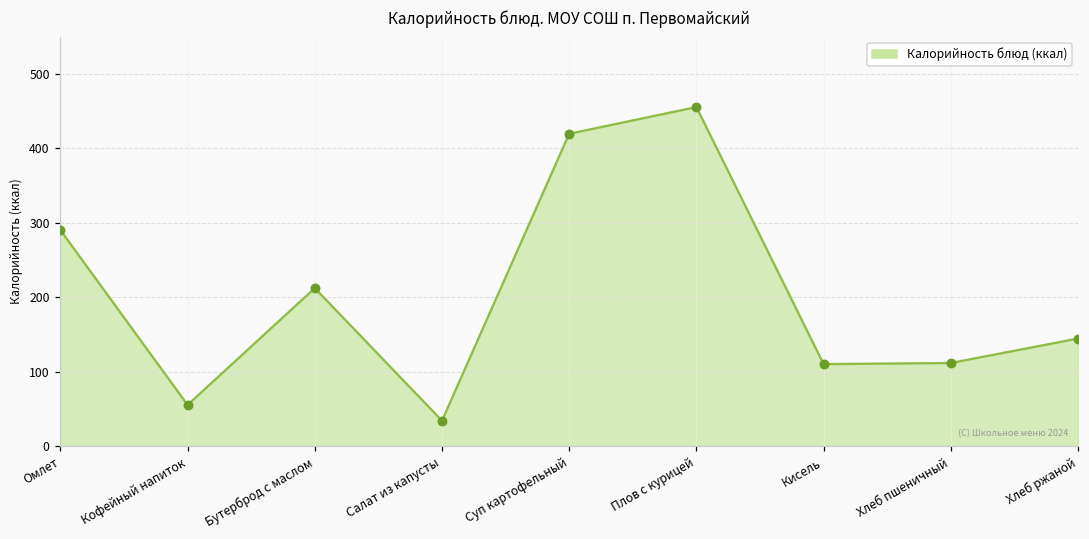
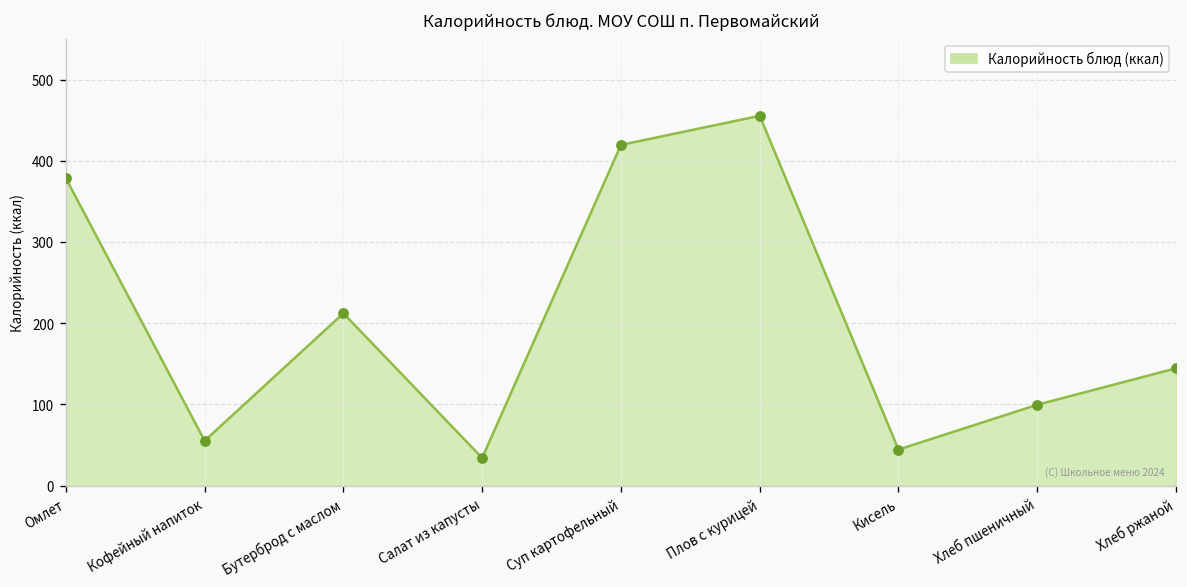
Омлет: 290 -> 380
Кисель: 110 -> 40
Хлеб пшеничный: 110 -> 100
